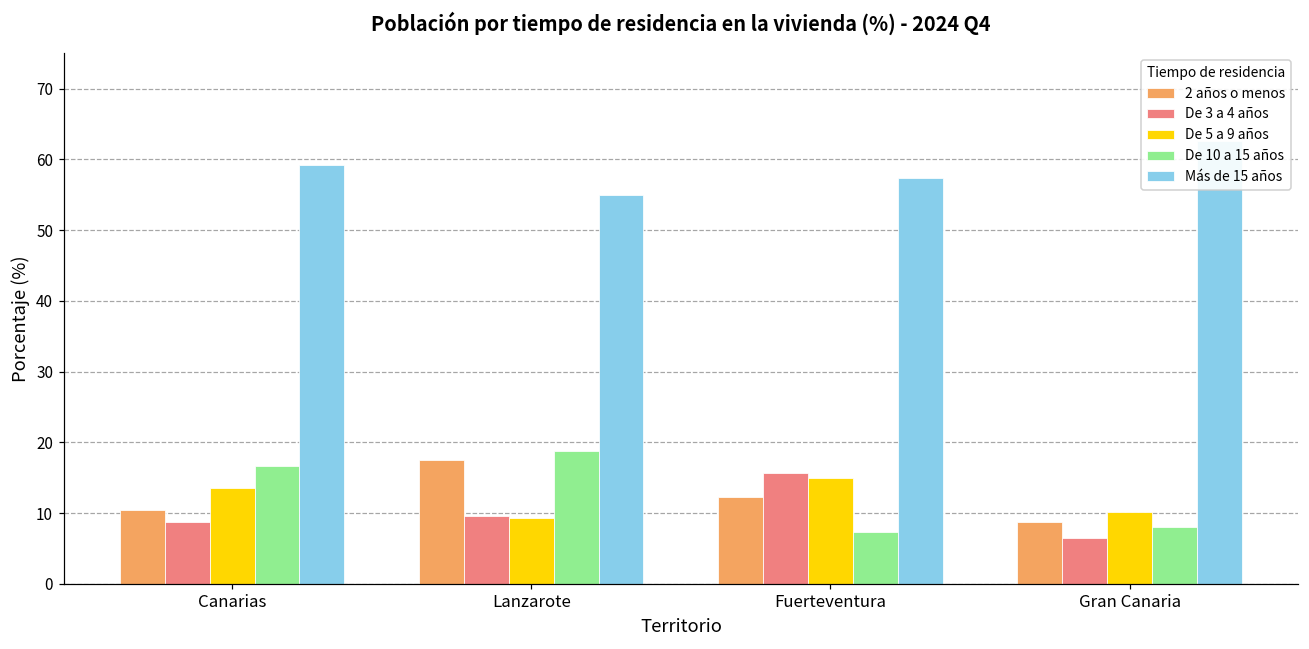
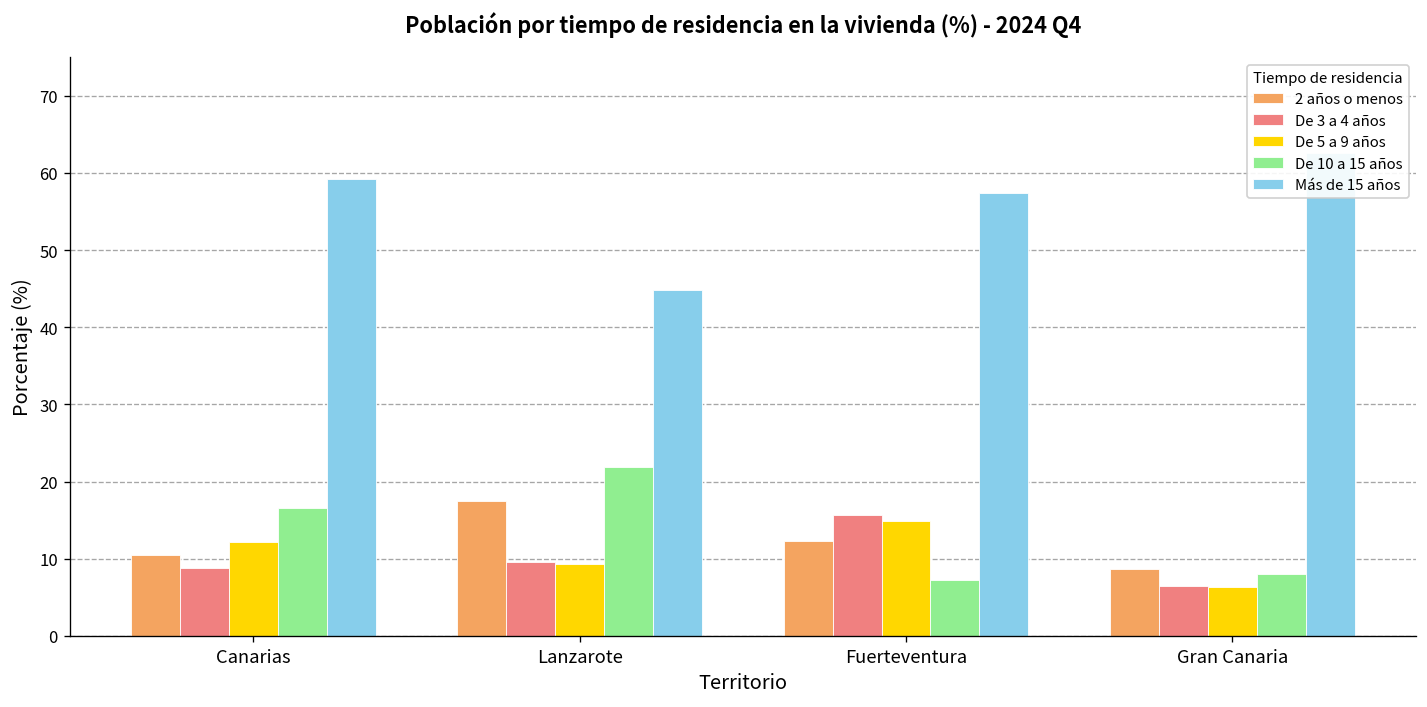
De 5 a 9 años, Canarias: 14 -> 12
De 10 a 15 años, Lanzarote: 19 -> 22
Más de 15 años, Lanzarote: 55 -> 45
De 5 a 9 años, Gran Canaria: 10 -> 6
